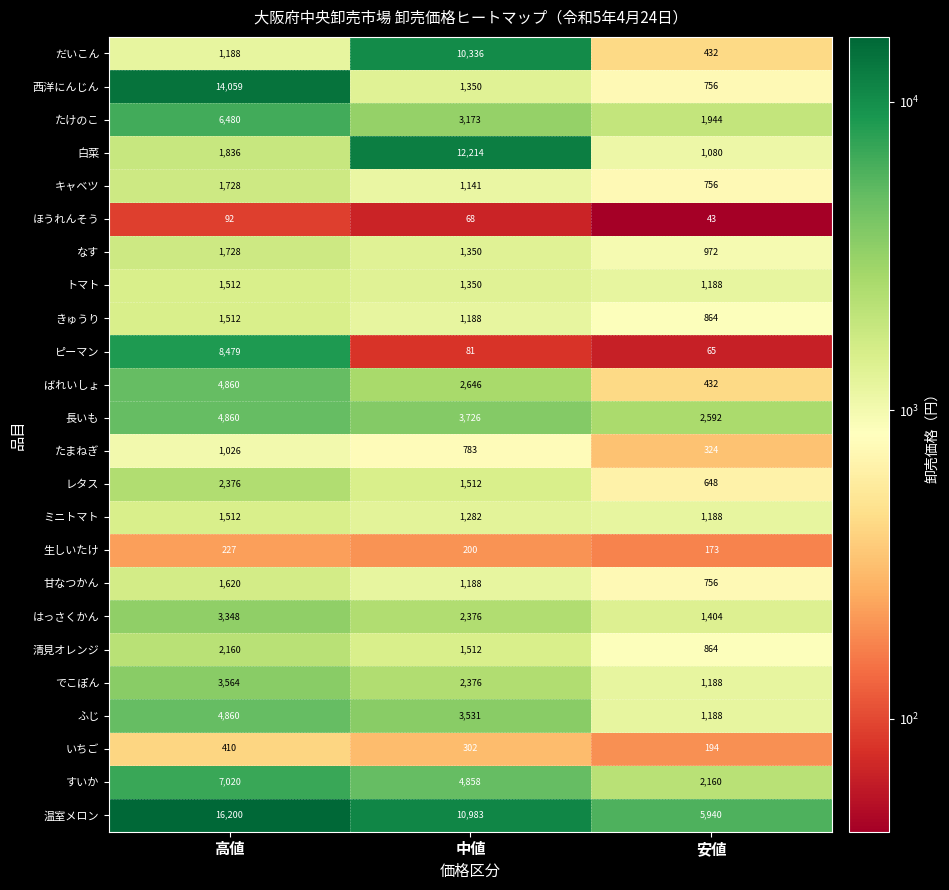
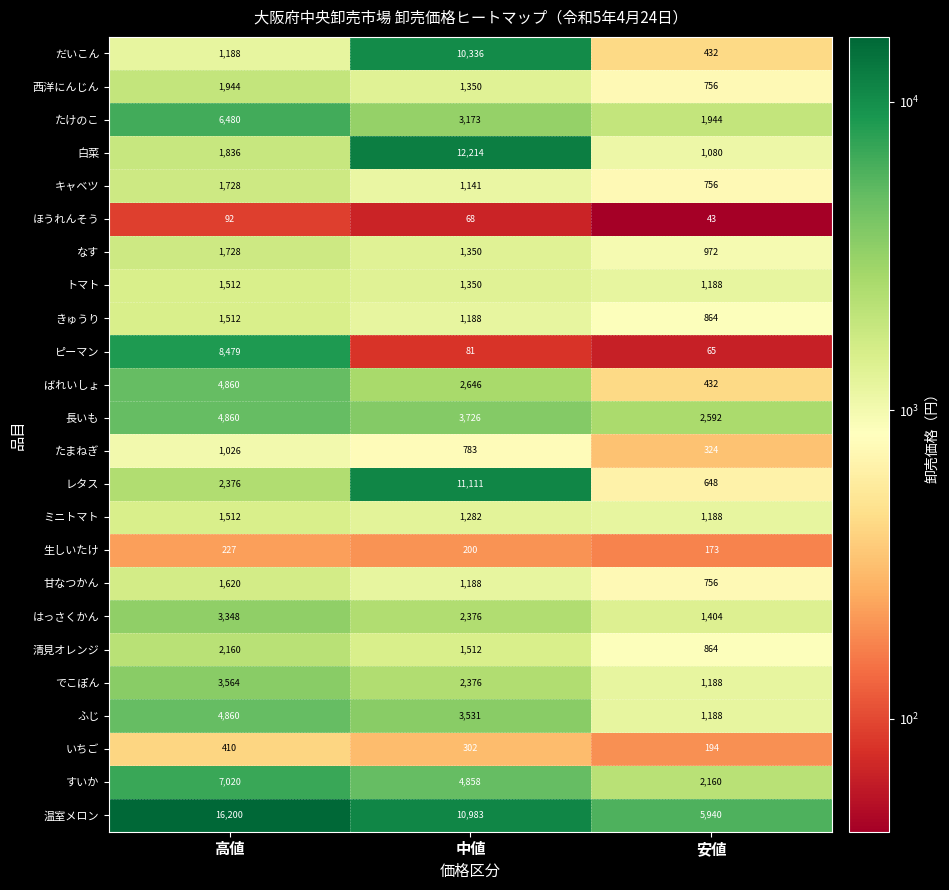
西洋にんじん, 高値: 14,059 -> 1,944
レタス, 中値: 1,512 -> 11,111
